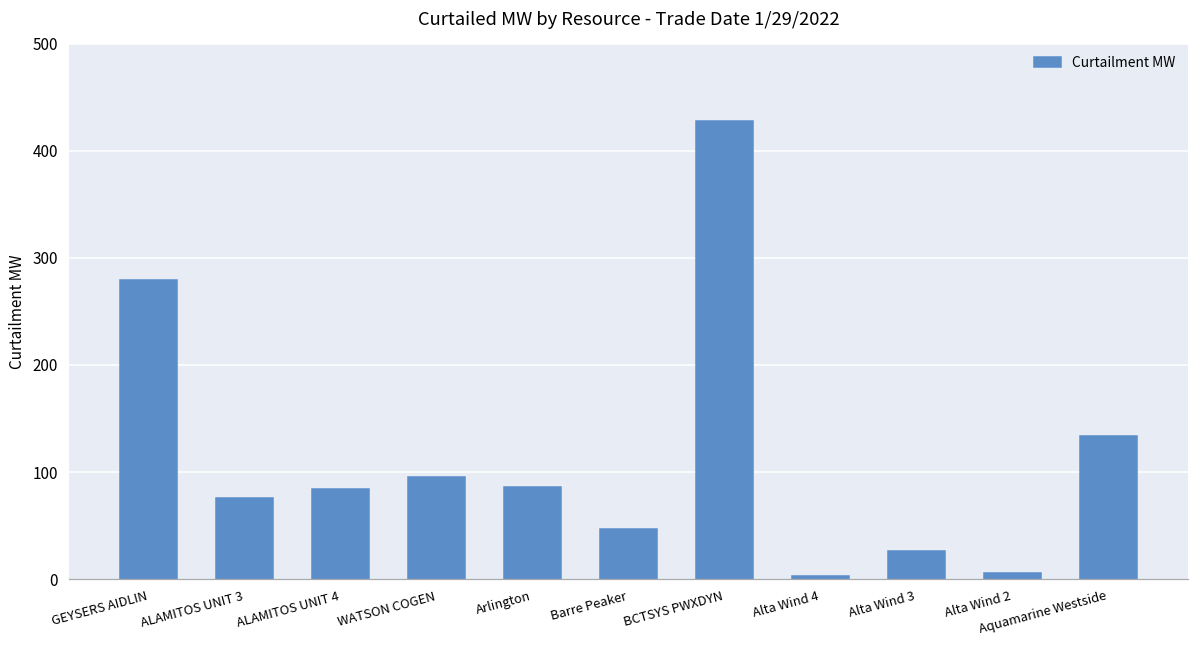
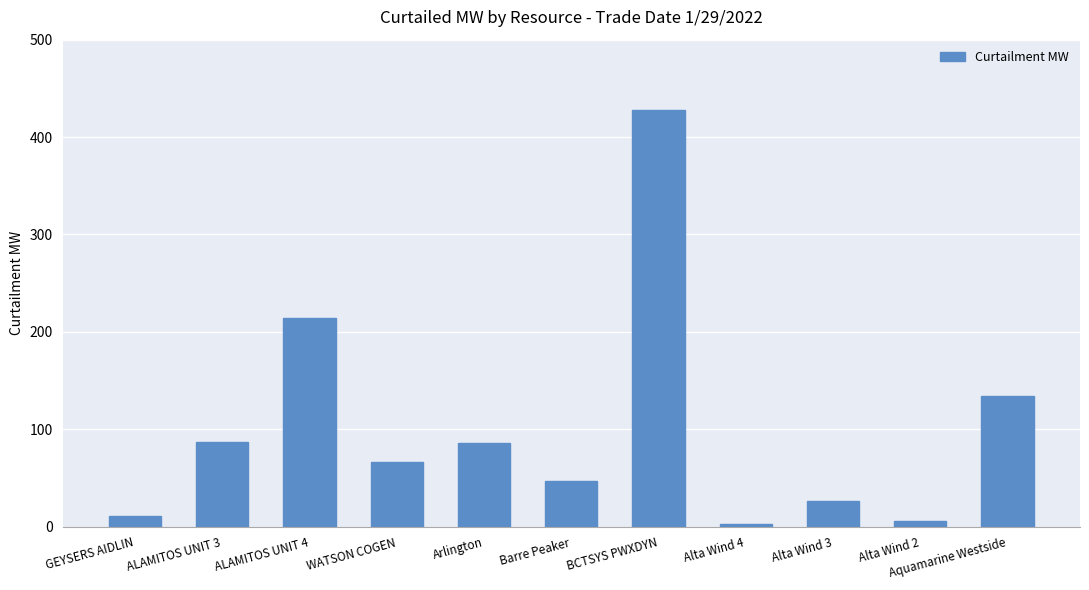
GEYSERS AIDLIN: 280 -> 10
ALAMITOS UNIT 3: 80 -> 90
ALAMITOS UNIT 4: 80 -> 210
WATSON COGEN: 100 -> 70
